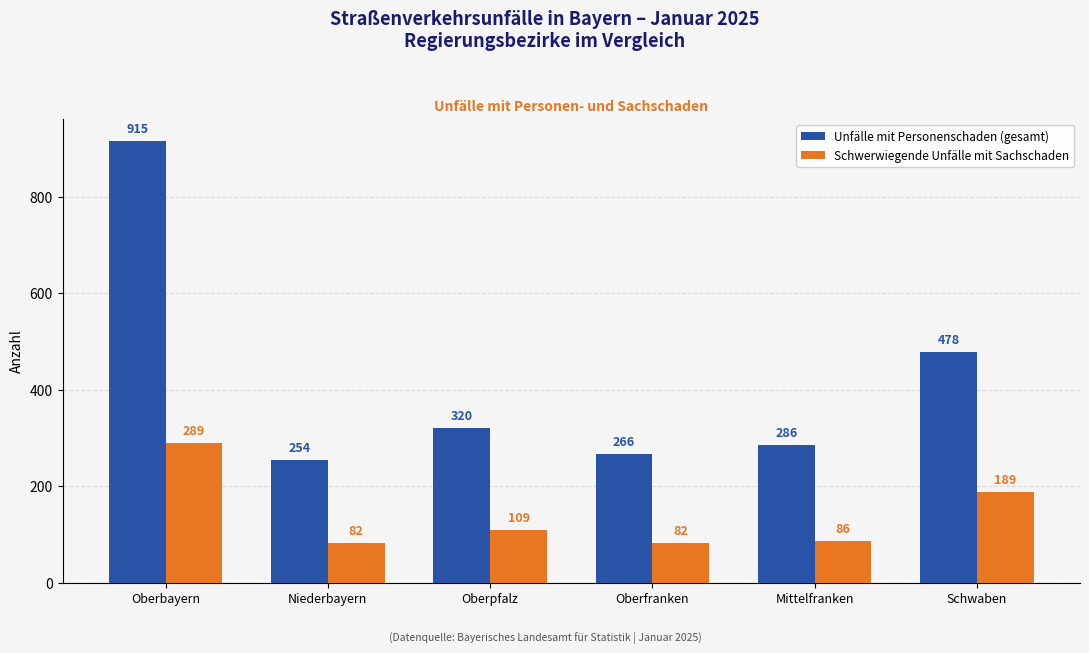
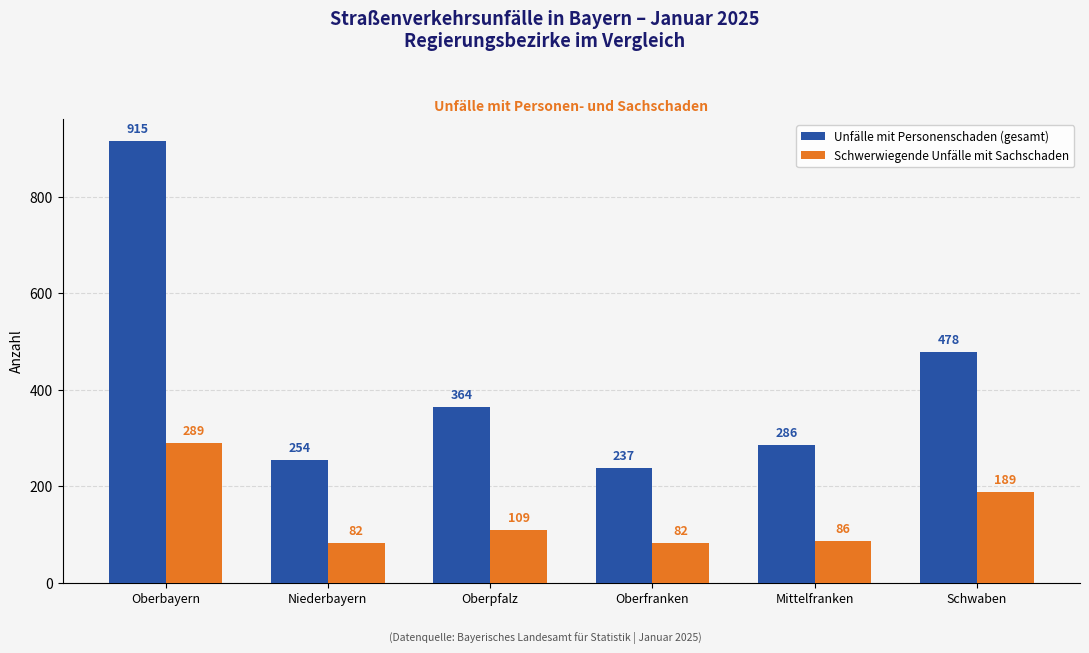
Unfälle mit Personenschaden (gesamt), Oberpfalz: 320 -> 364
Unfälle mit Personenschaden (gesamt), Oberfranken: 266 -> 237
